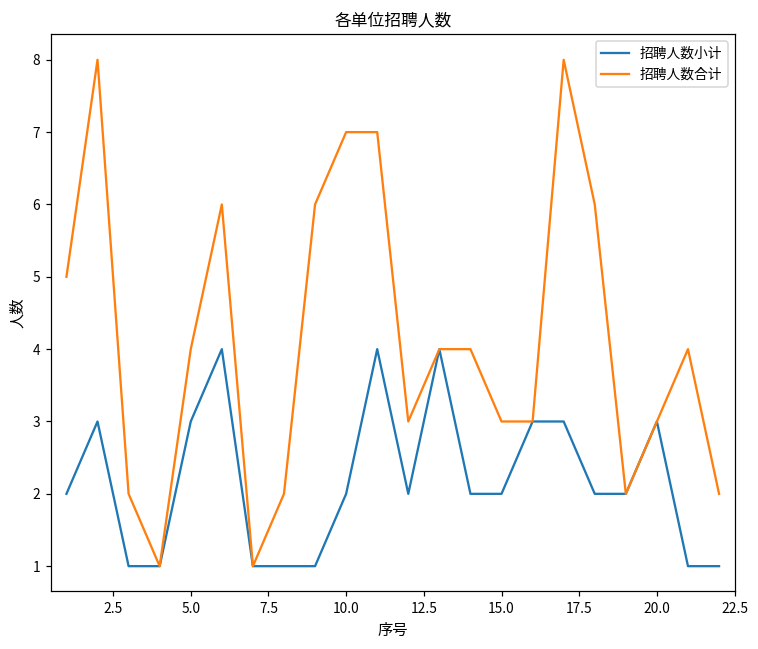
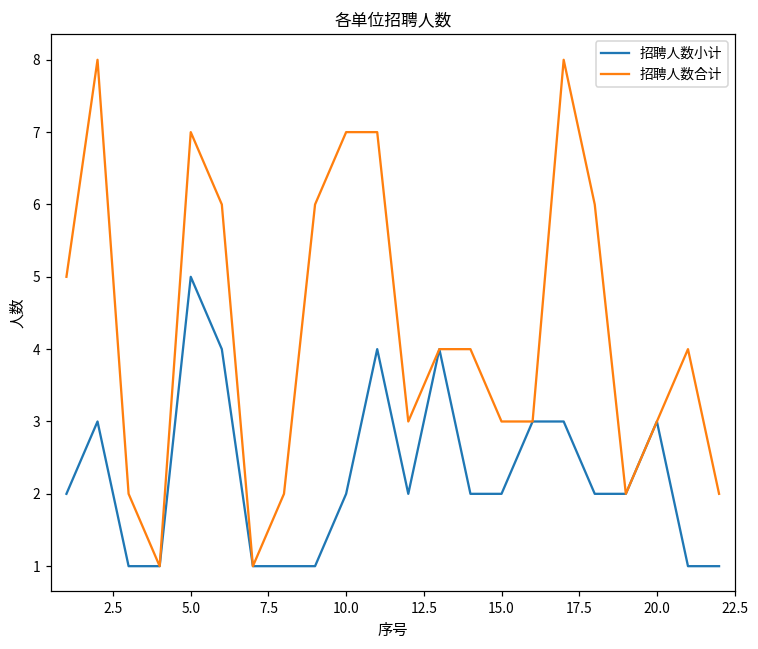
招聘人数小计, 5.0: 3 -> 5
招聘人数合计, 5.0: 4 -> 7
